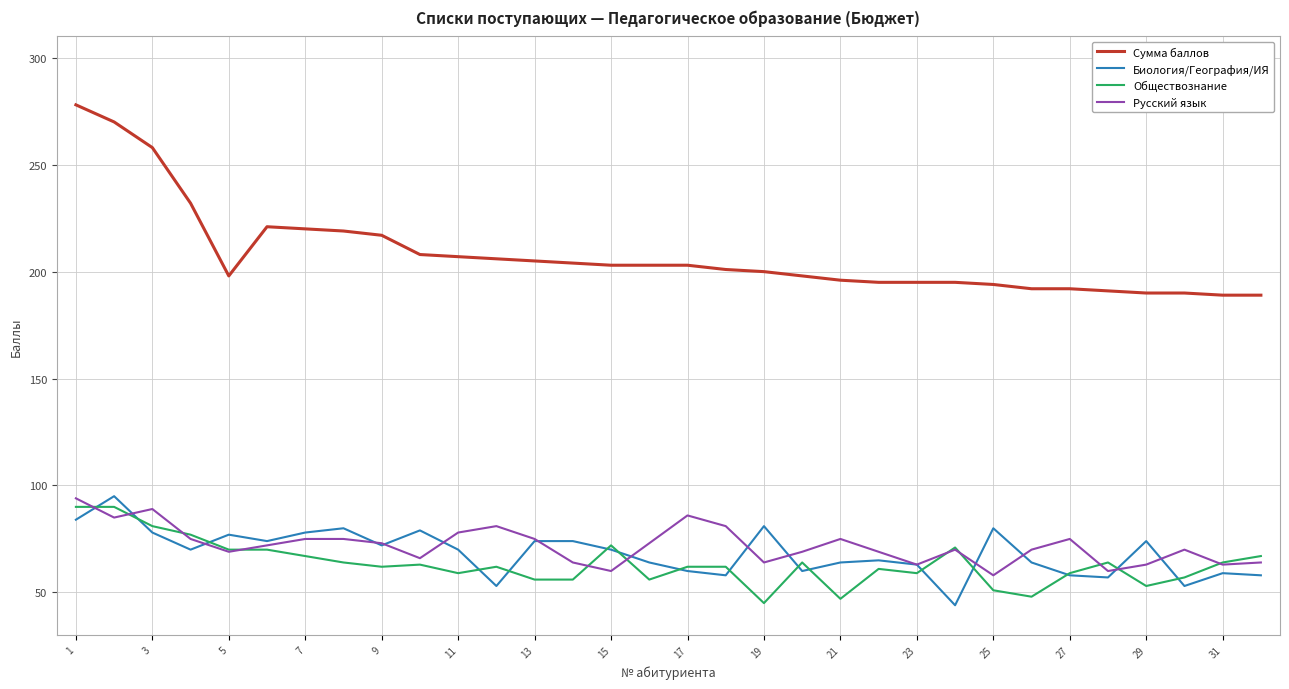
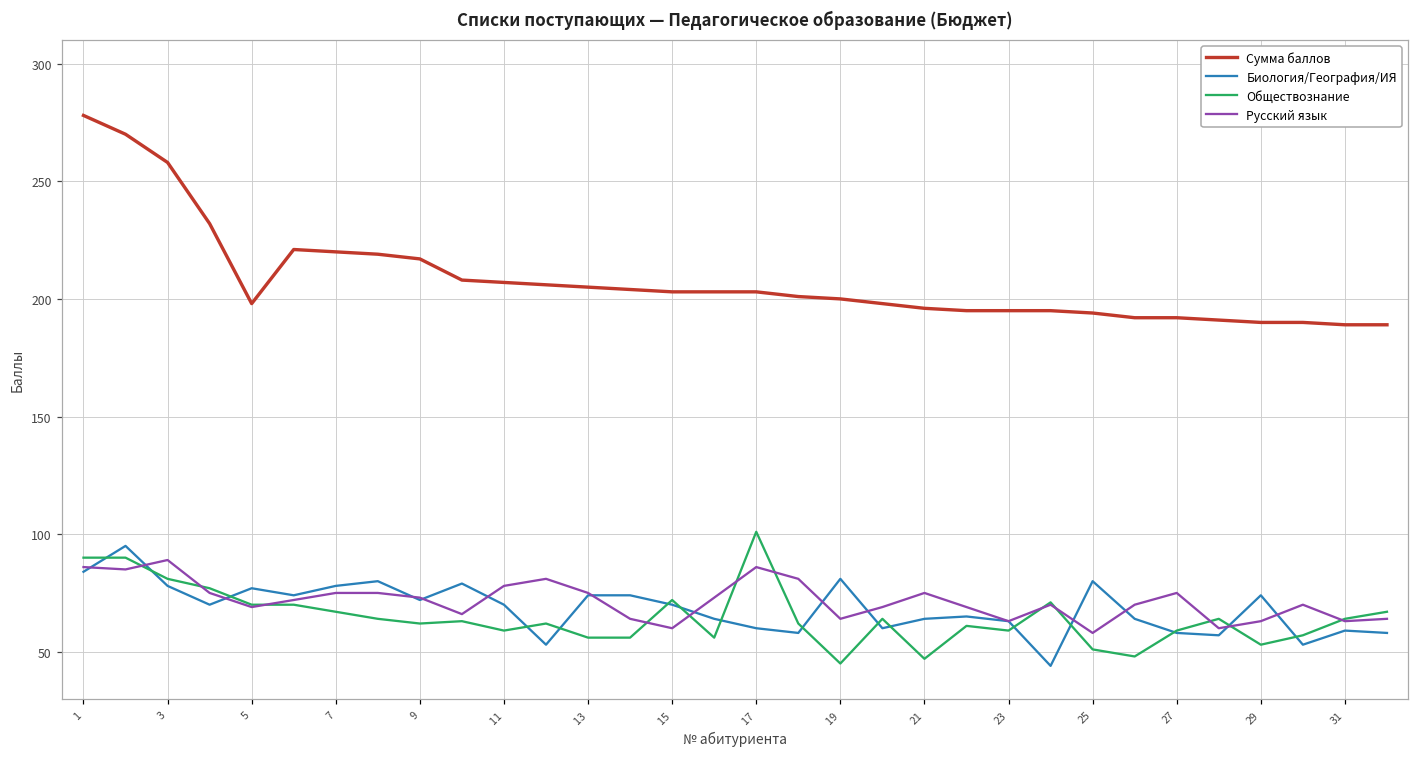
Русский язык, 1: 94 -> 86
Обществознание, 17: 62 -> 101
